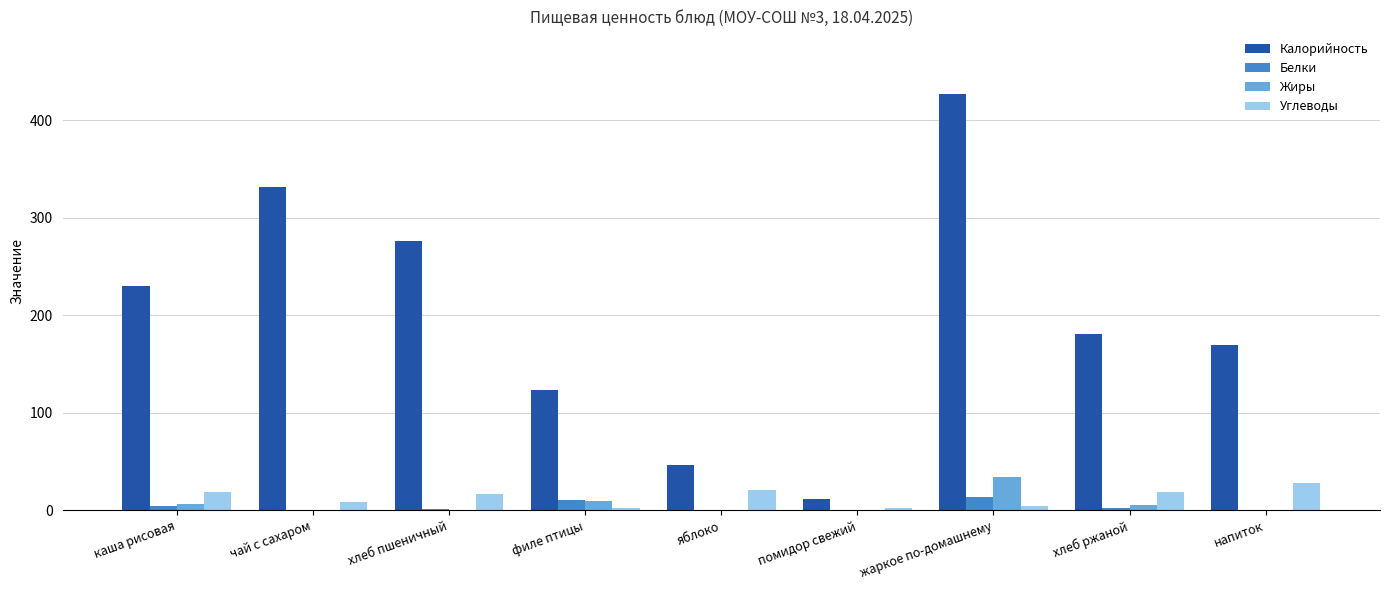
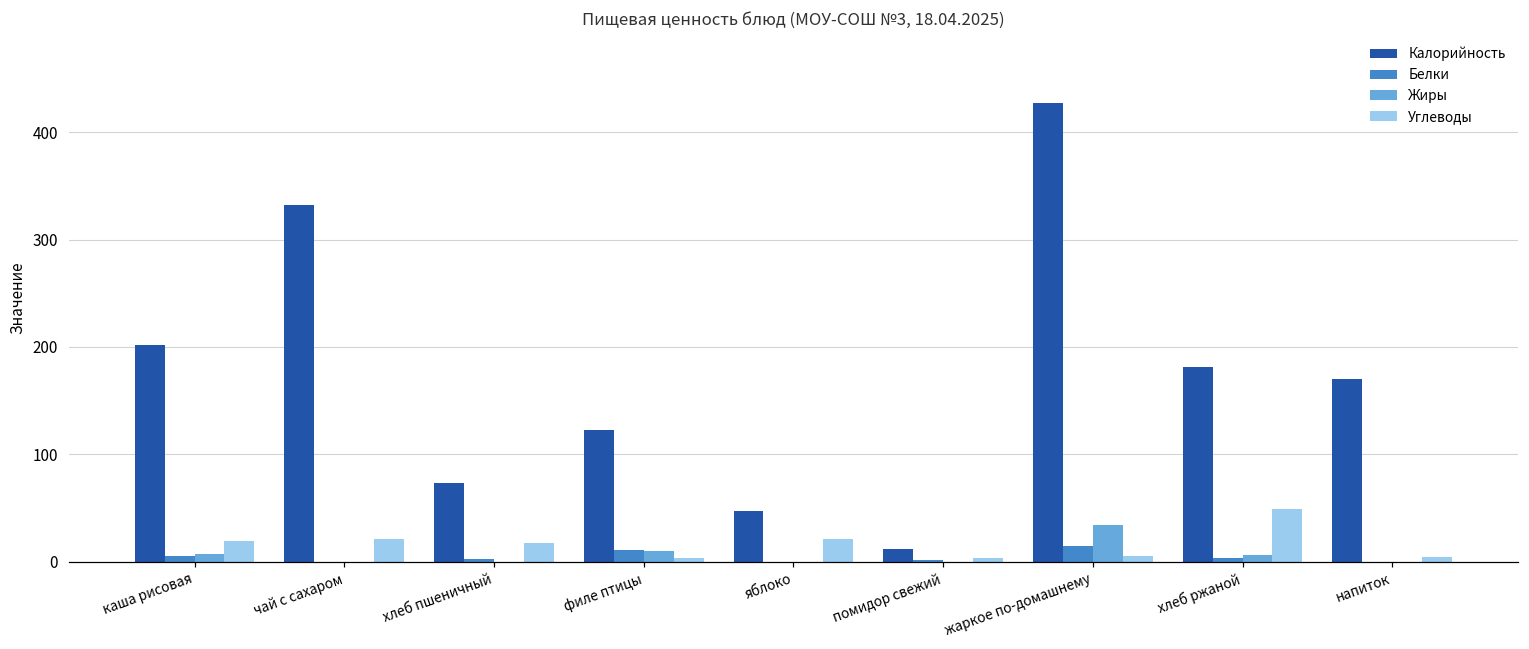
Калорийность, каша рисовая: 230 -> 200
Углеводы, чай с сахаром: 10 -> 20
Калорийность, хлеб пшеничный: 280 -> 70
Углеводы, хлеб ржаной: 20 -> 50
Углеводы, напиток: 30 -> 0
